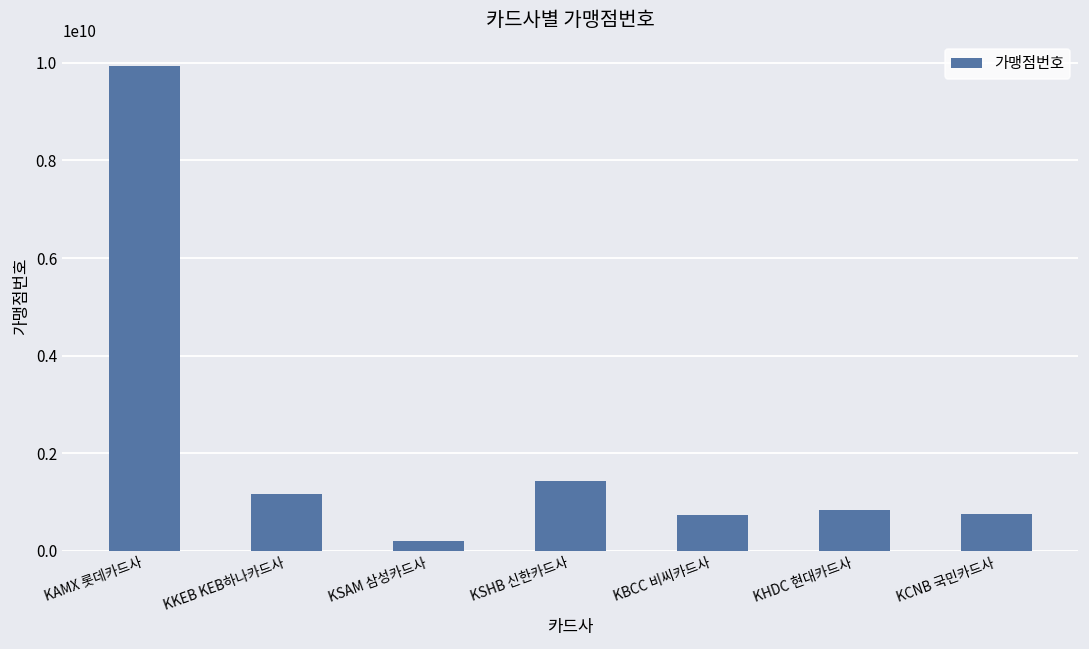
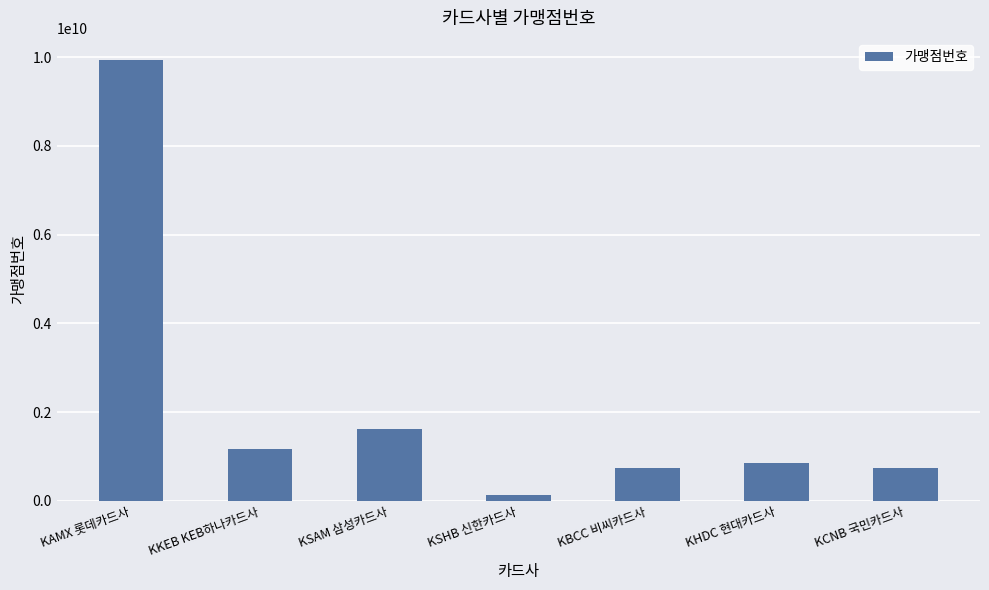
KSAM 삼성카드사: 200000000 -> 1600000000
KSHB 신한카드사: 1400000000 -> 100000000
